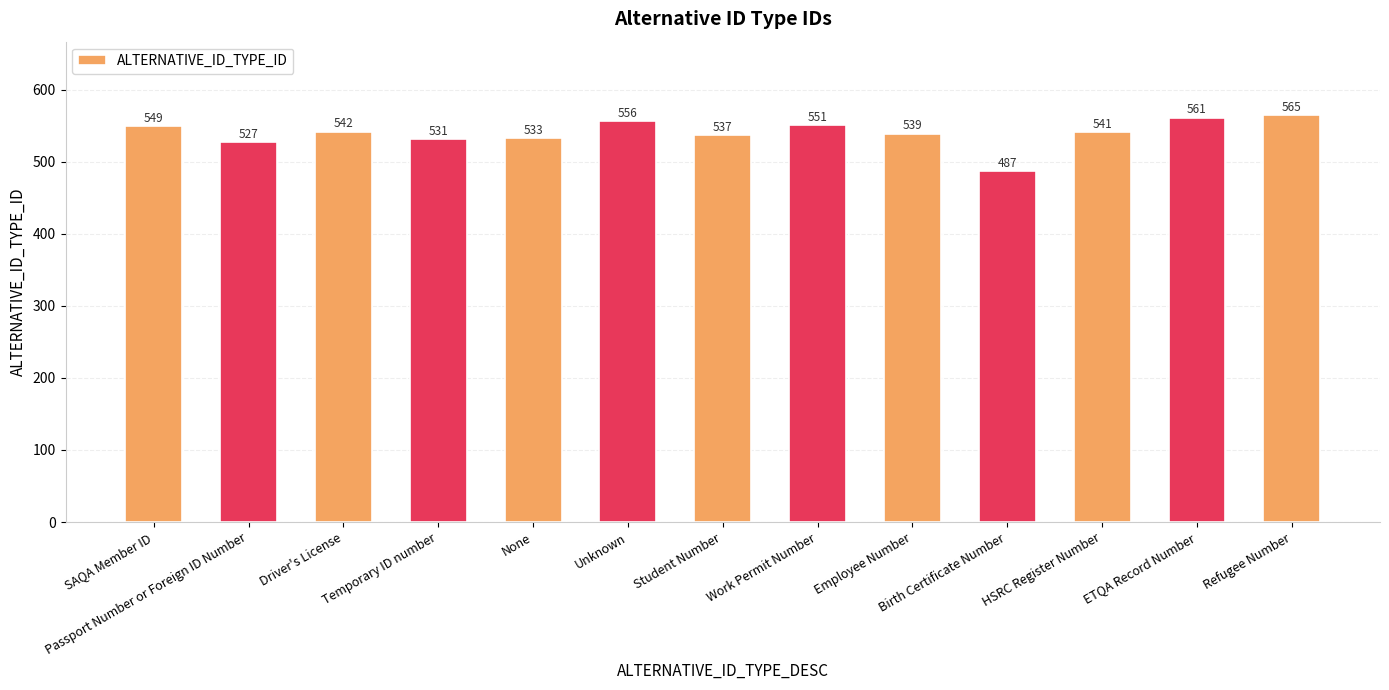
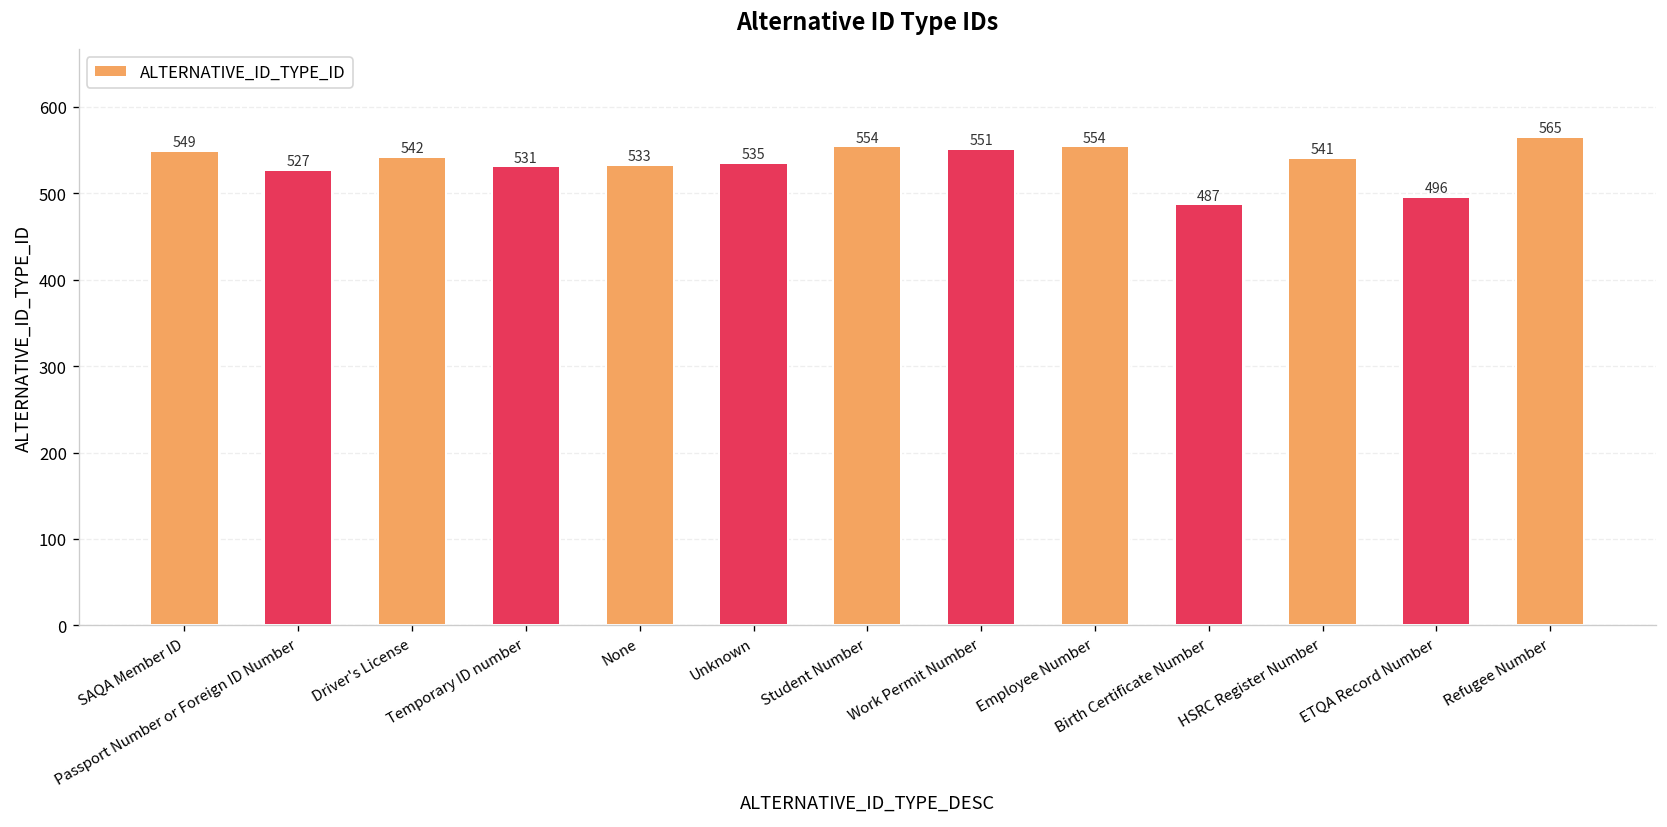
Unknown: 556 -> 535
Student Number: 537 -> 554
Employee Number: 539 -> 554
ETQA Record Number: 561 -> 496
